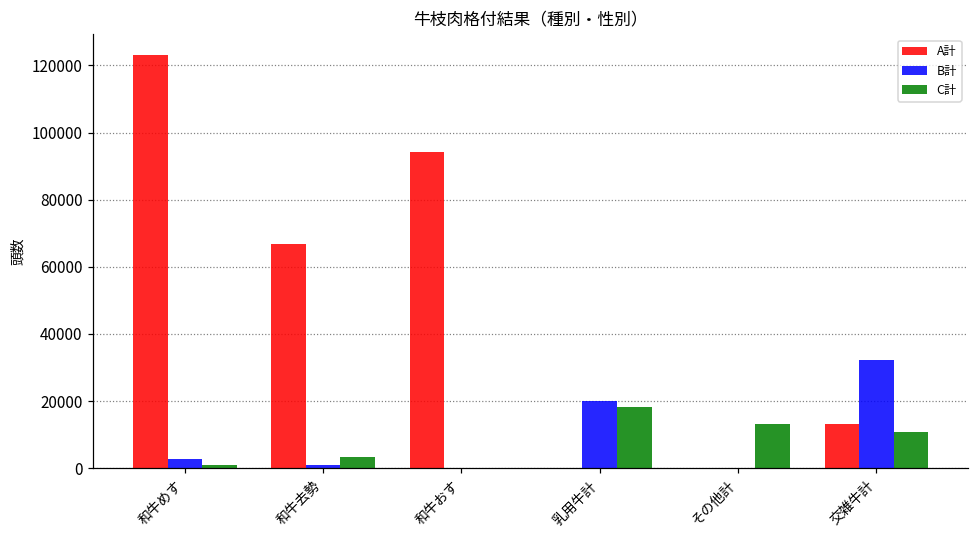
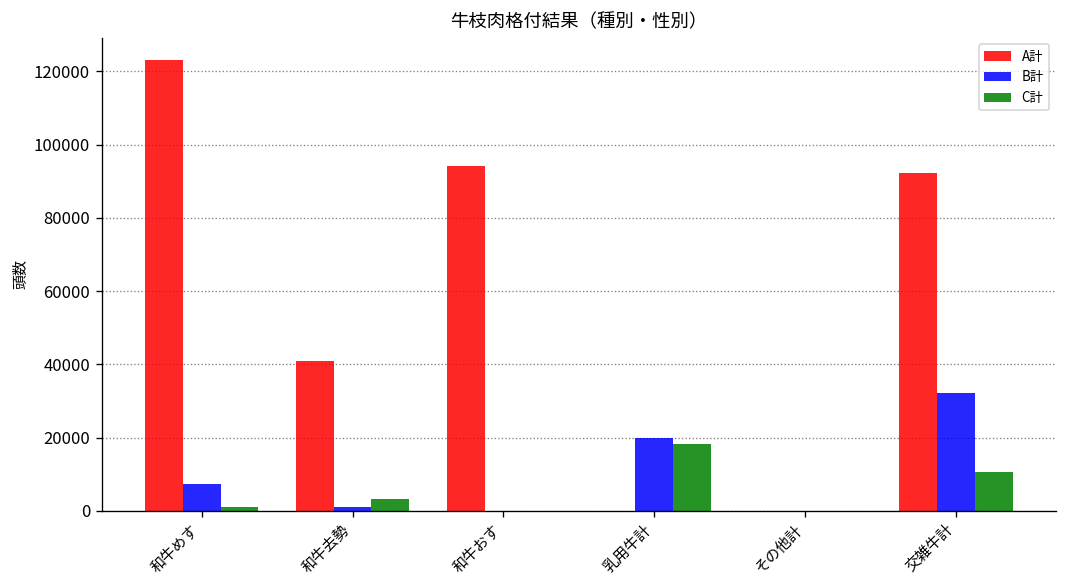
B計, 和牛めす: 3000 -> 7000
A計, 和牛去勢: 67000 -> 41000
C計, その他計: 13000 -> 0
A計, 交雑牛計: 13000 -> 92000
